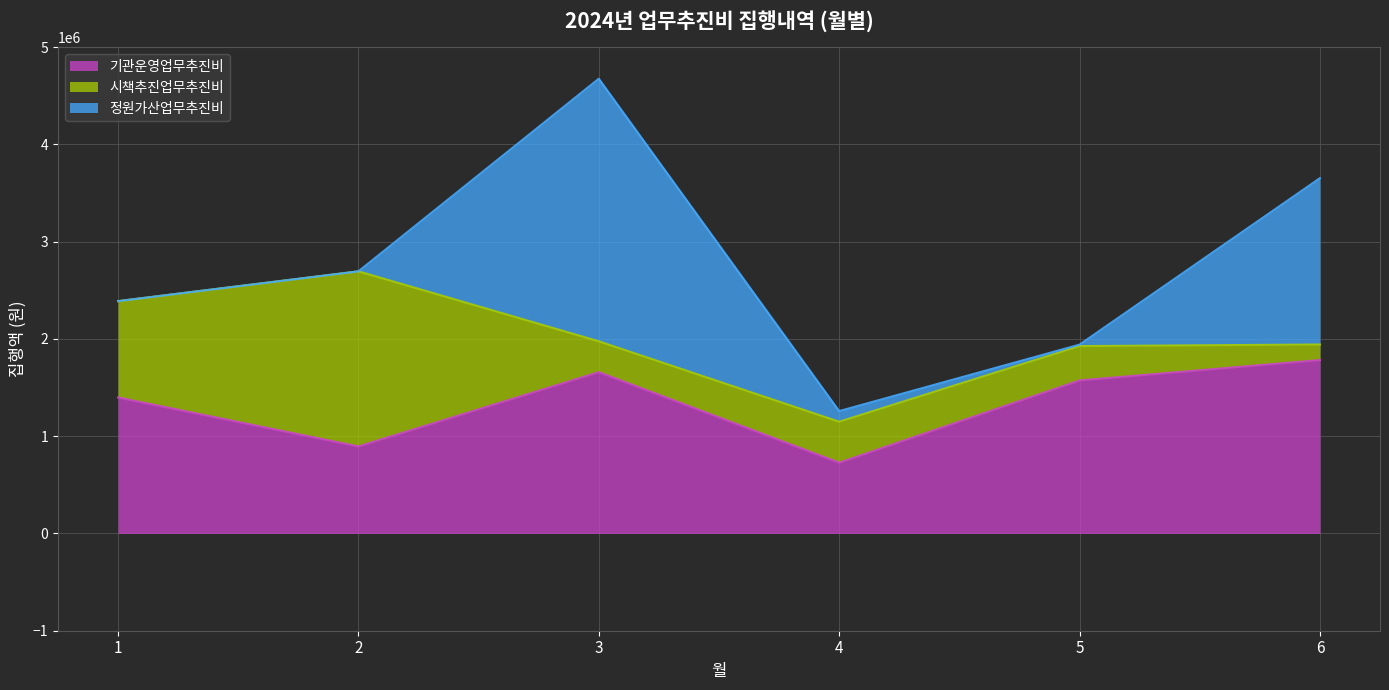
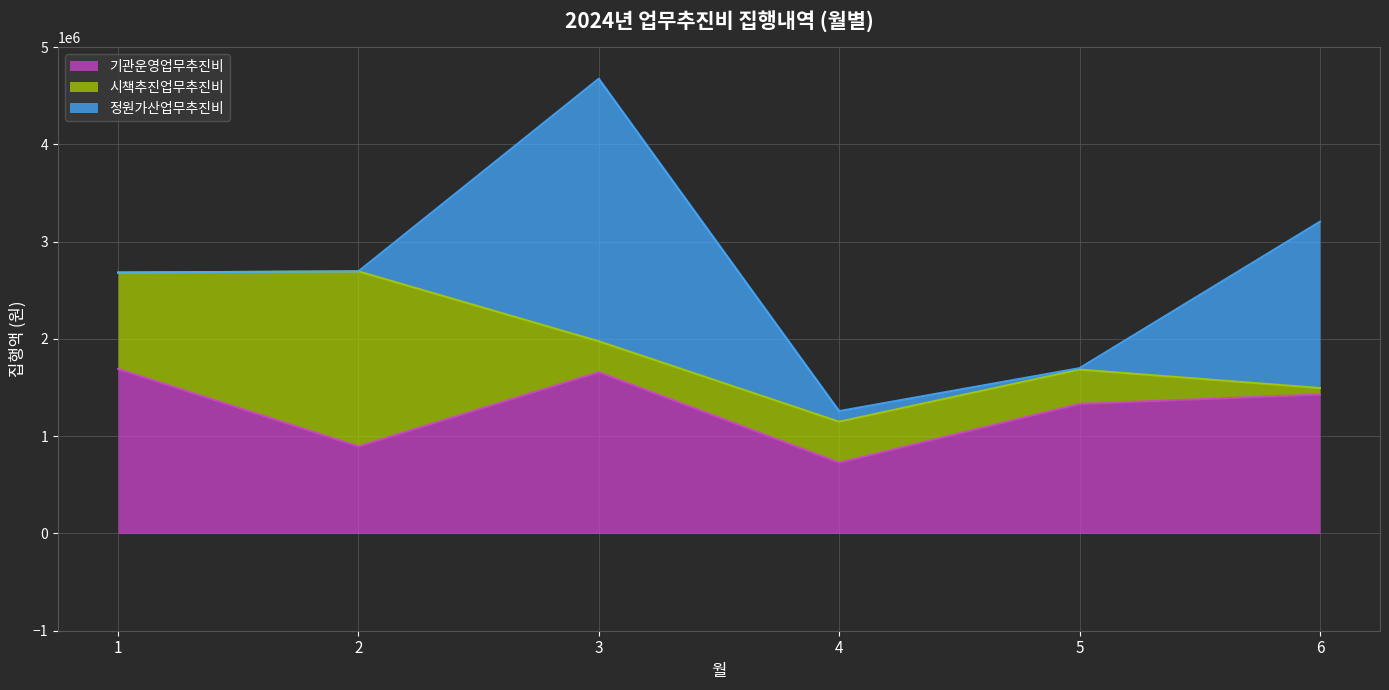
기관운영업무추진비, 1: 1400000 -> 1700000
기관운영업무추진비, 5: 1600000 -> 1300000
기관운영업무추진비, 6: 1800000 -> 1400000
시책추진업무추진비, 6: 200000 -> 100000
